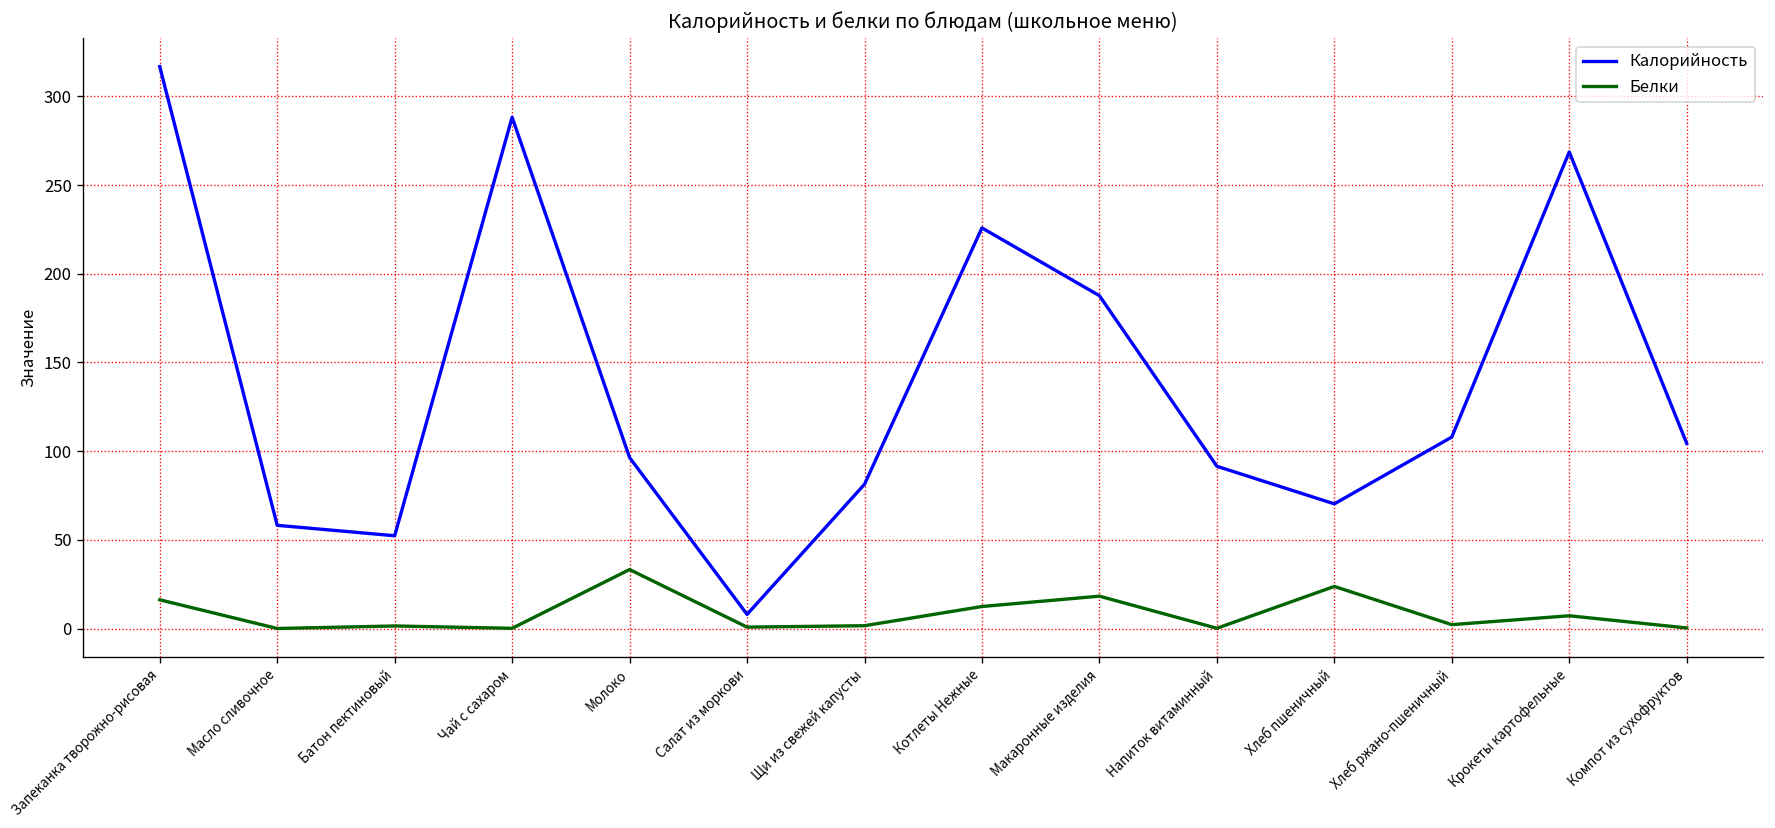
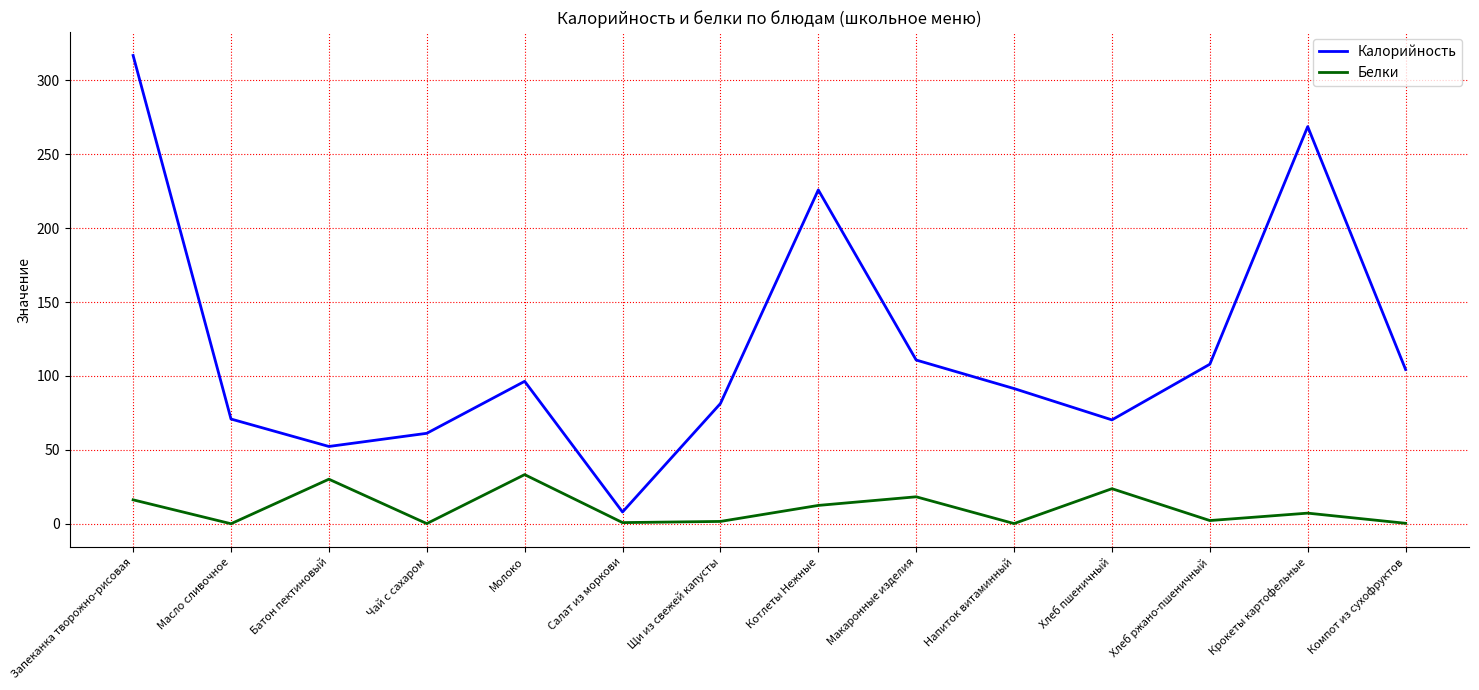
Калорийность, Масло сливочное: 58 -> 71
Белки, Батон пектиновый: 2 -> 30
Калорийность, Чай с сахаром: 288 -> 61
Калорийность, Макаронные изделия: 188 -> 111
